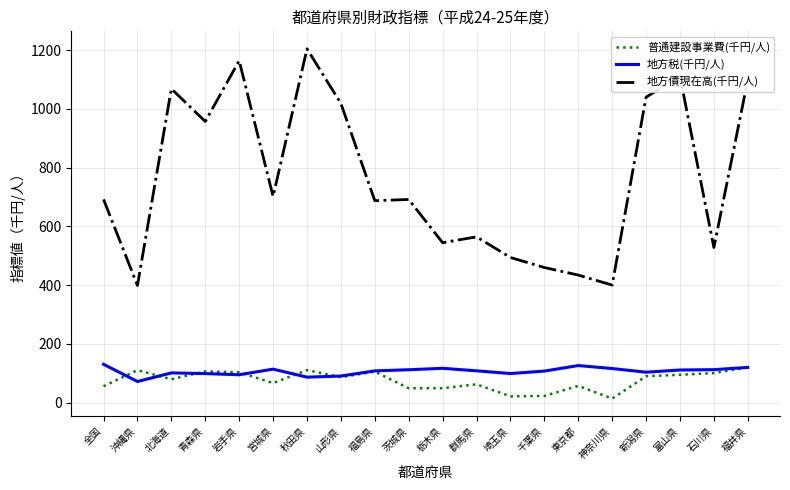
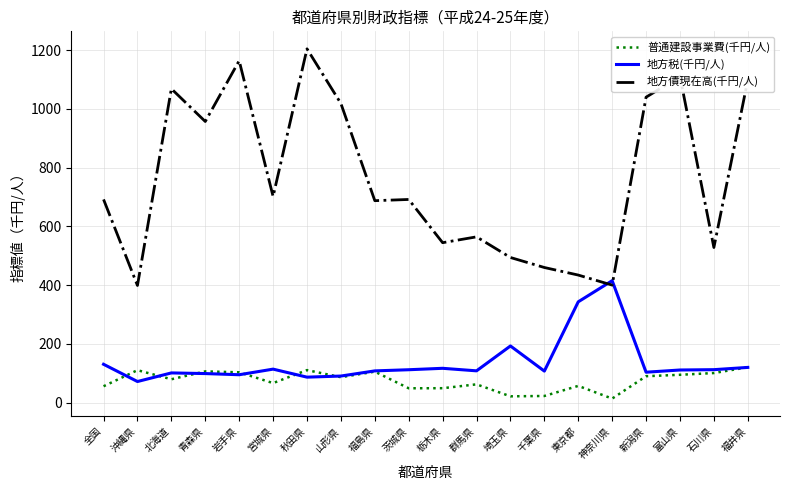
地方税(千円/人), 埼玉県: 100 -> 190
地方税(千円/人), 東京都: 130 -> 340
地方税(千円/人), 神奈川県: 120 -> 420
